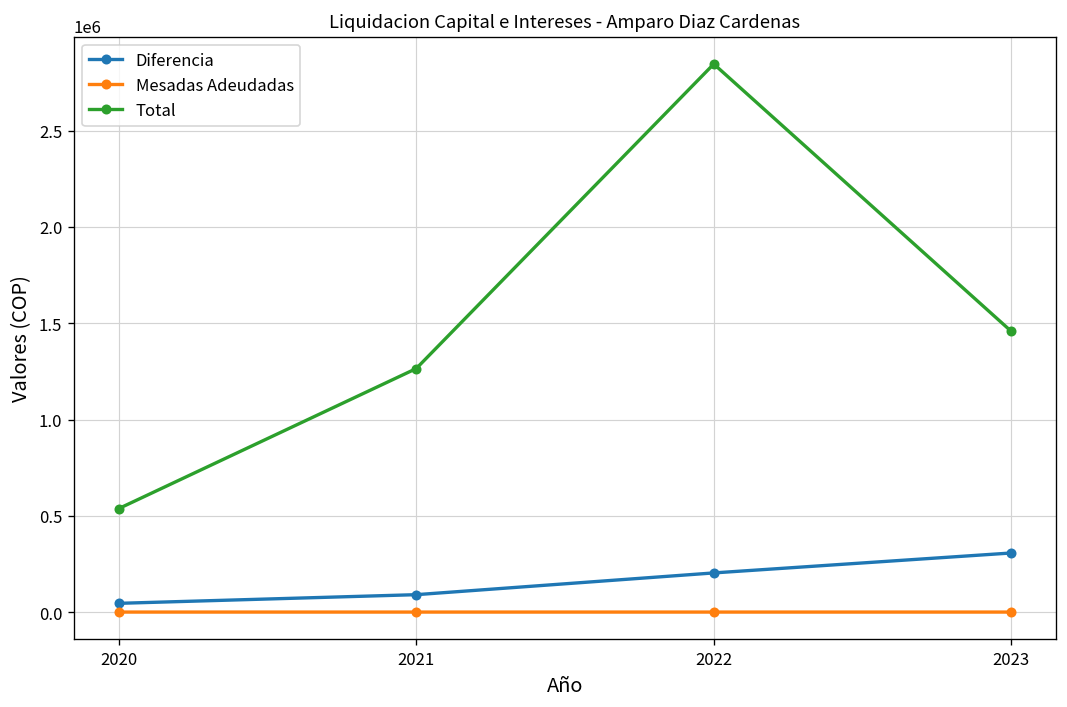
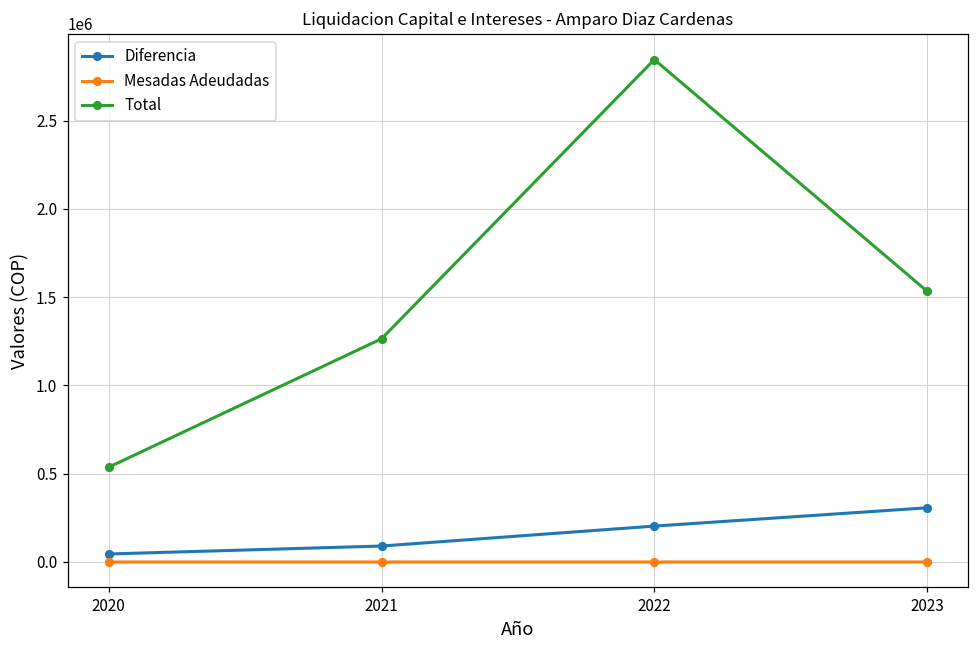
Total, 2023: 1460000 -> 1530000
